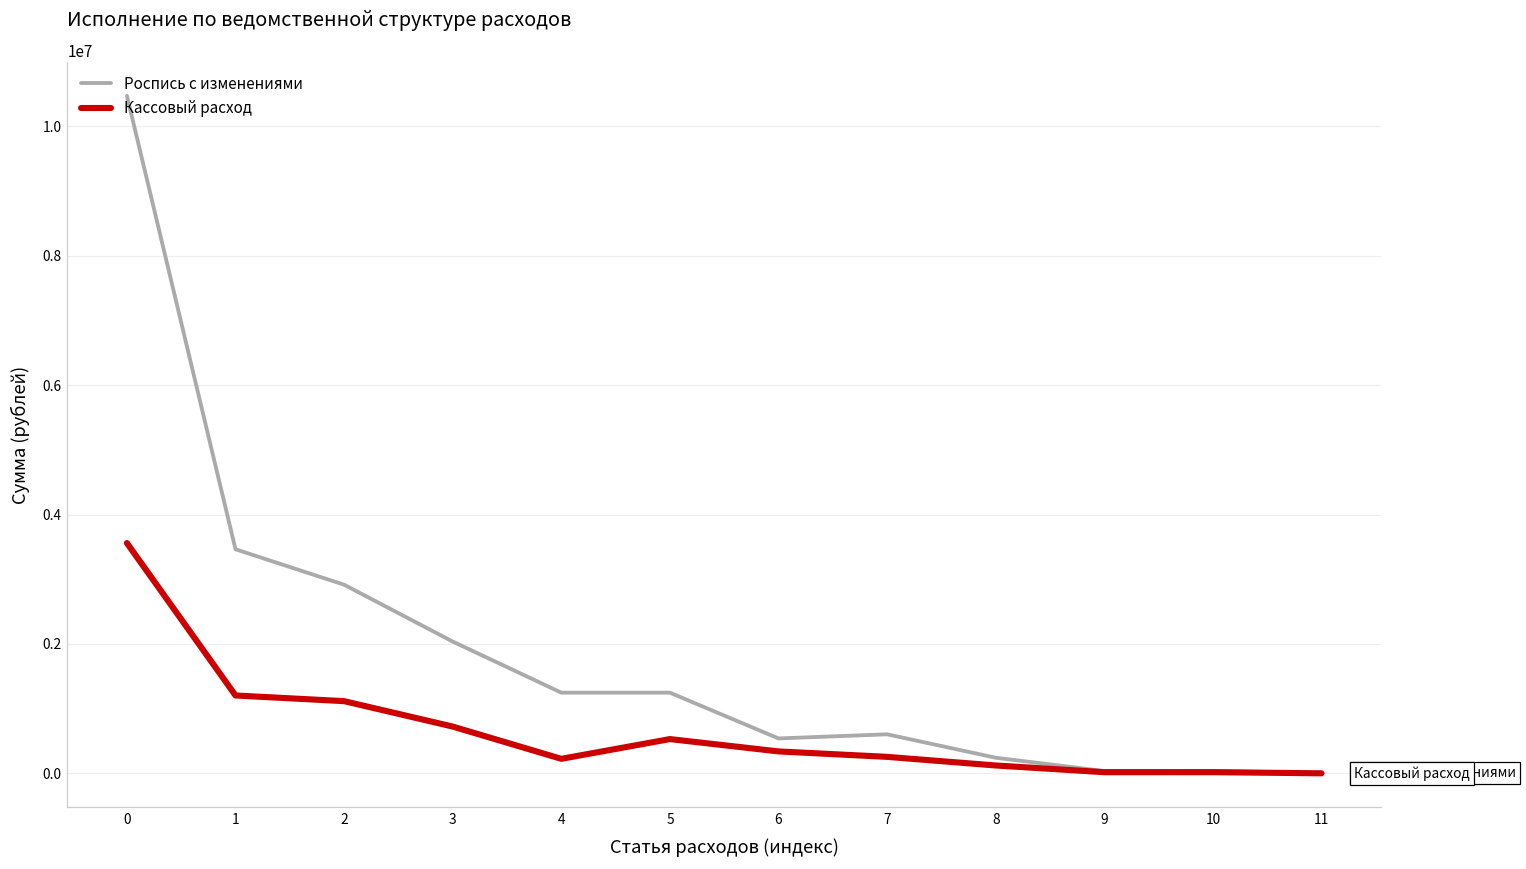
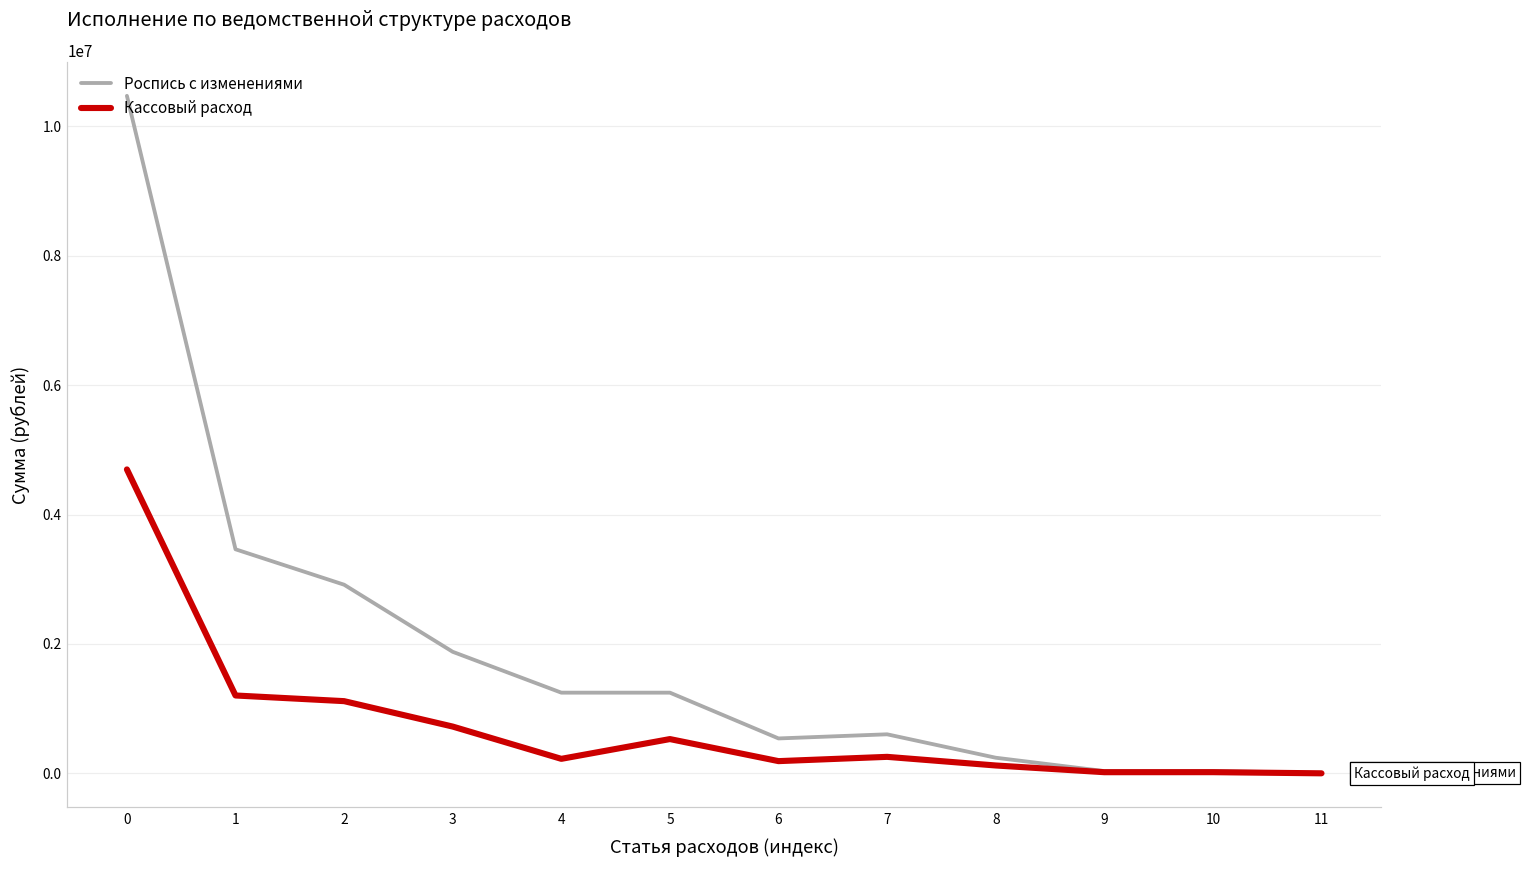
Кассовый расход, 0: 3600000 -> 4700000
Роспись с изменениями, 3: 2000000 -> 1900000
Кассовый расход, 6: 300000 -> 200000
